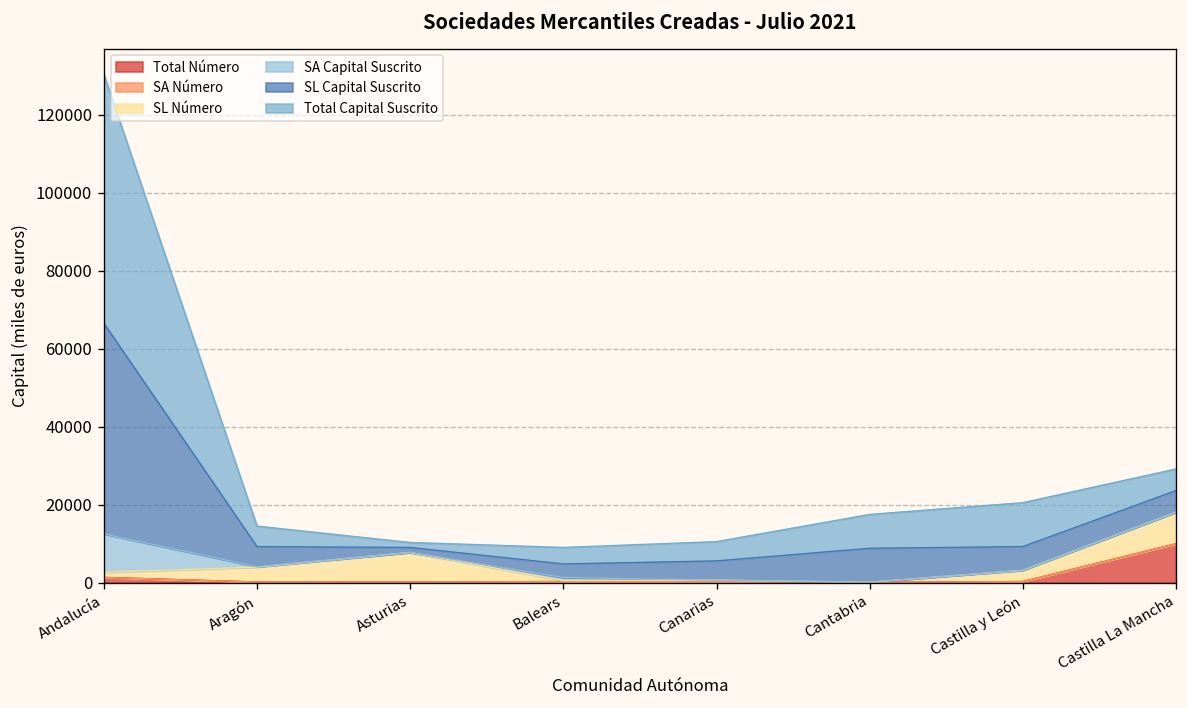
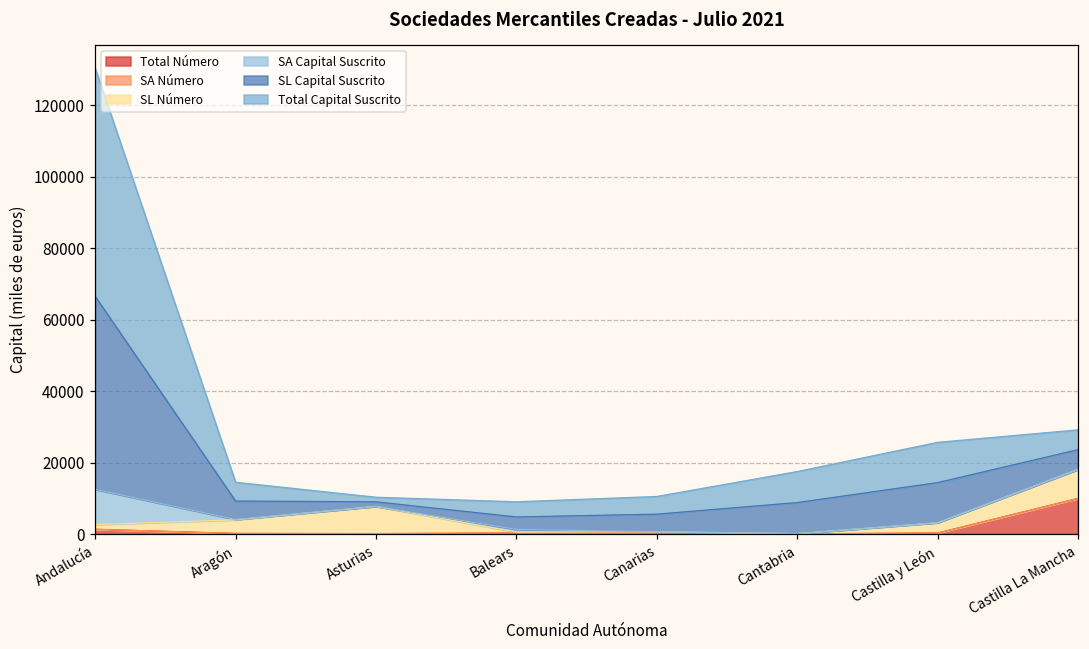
SL Capital Suscrito, Castilla y León: 6000 -> 11000
